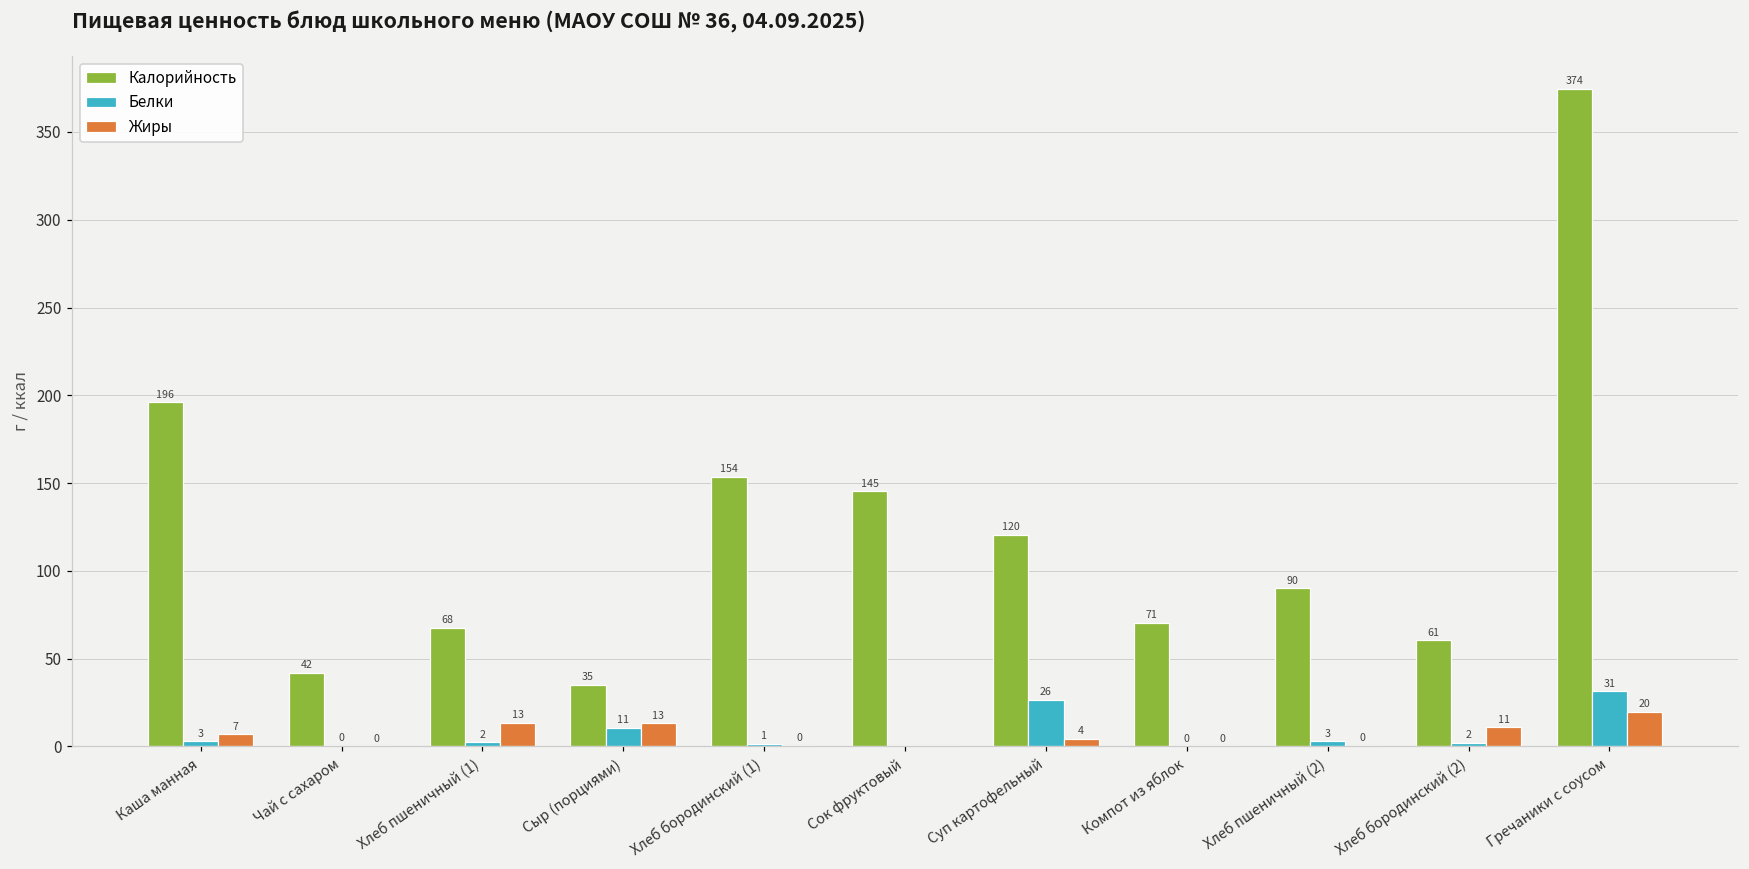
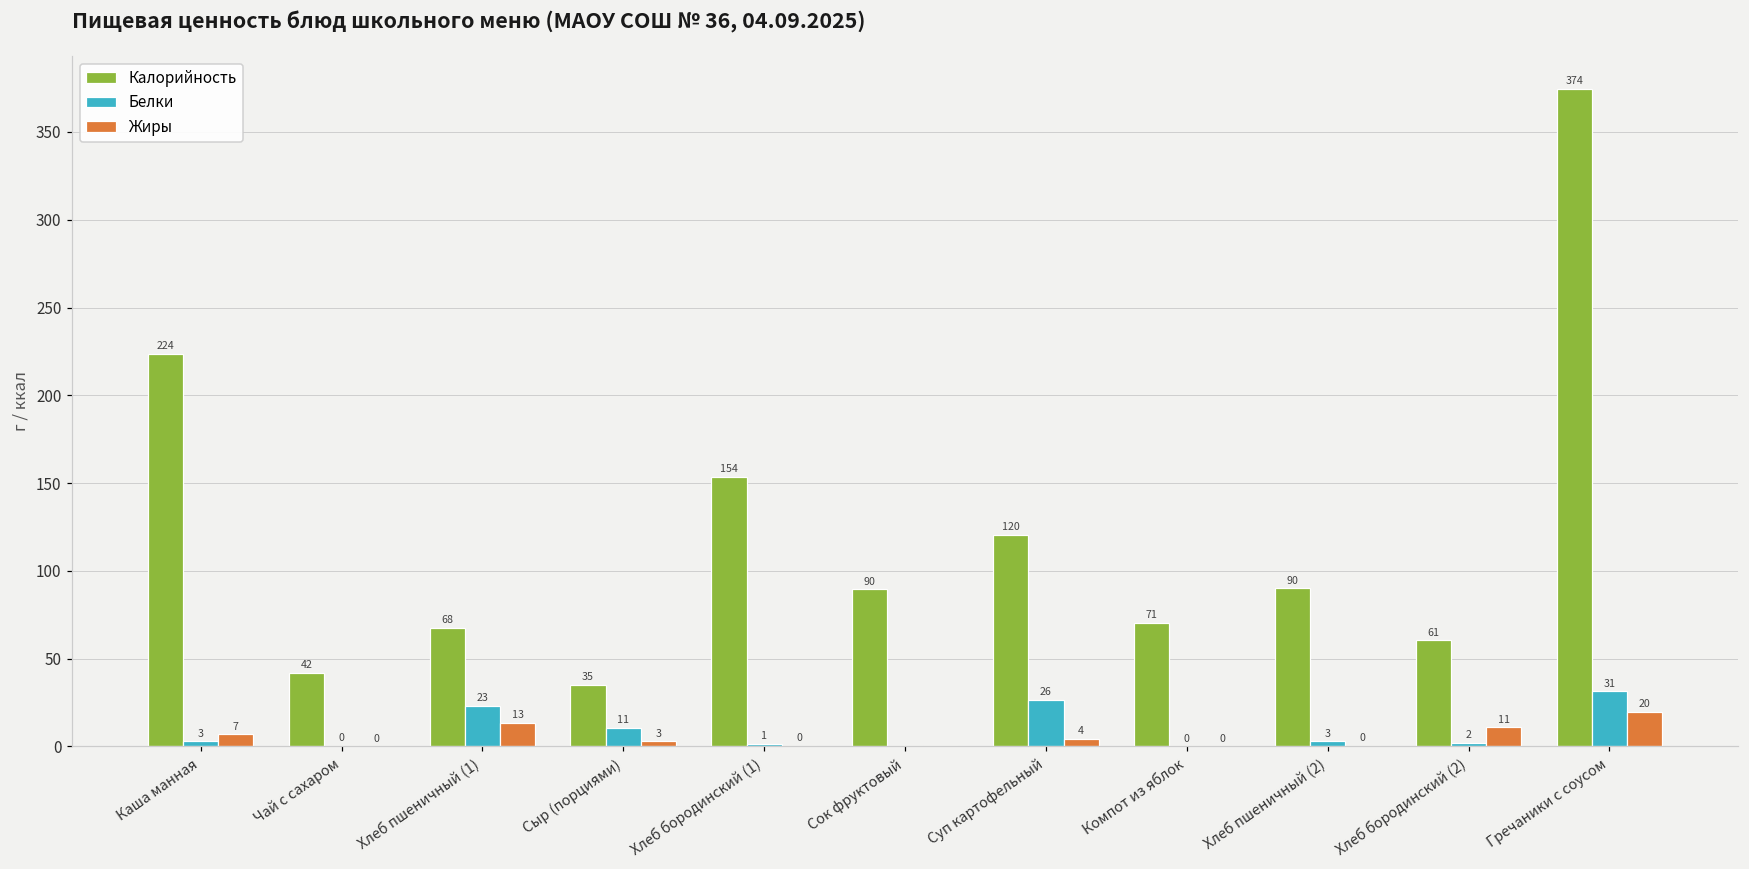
Калорийность, Каша манная: 196 -> 224
Белки, Хлеб пшеничный (1): 2 -> 23
Жиры, Сыр (порциями): 13 -> 3
Калорийность, Сок фруктовый: 145 -> 90
